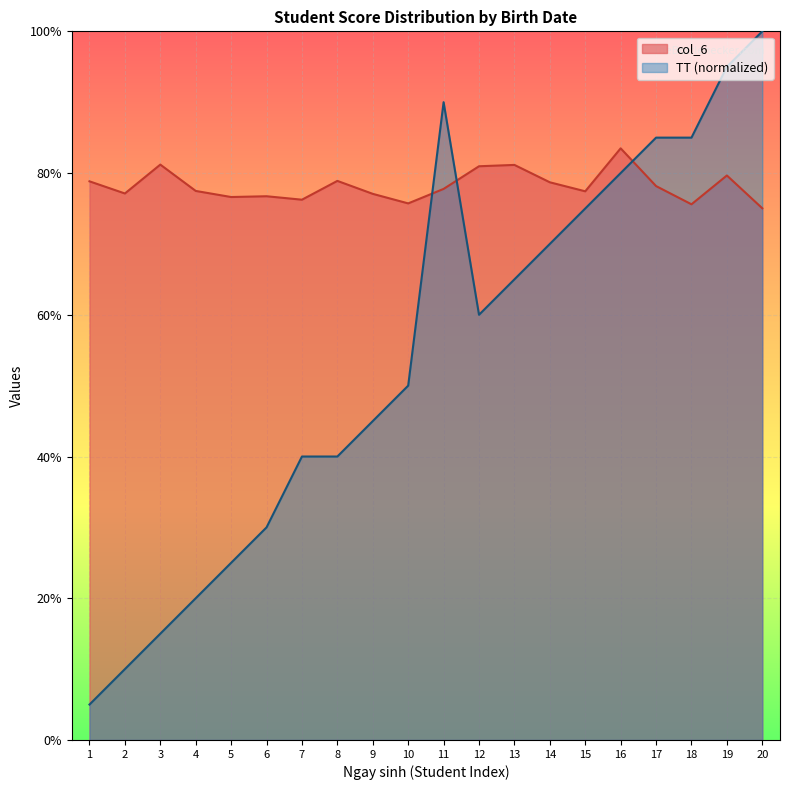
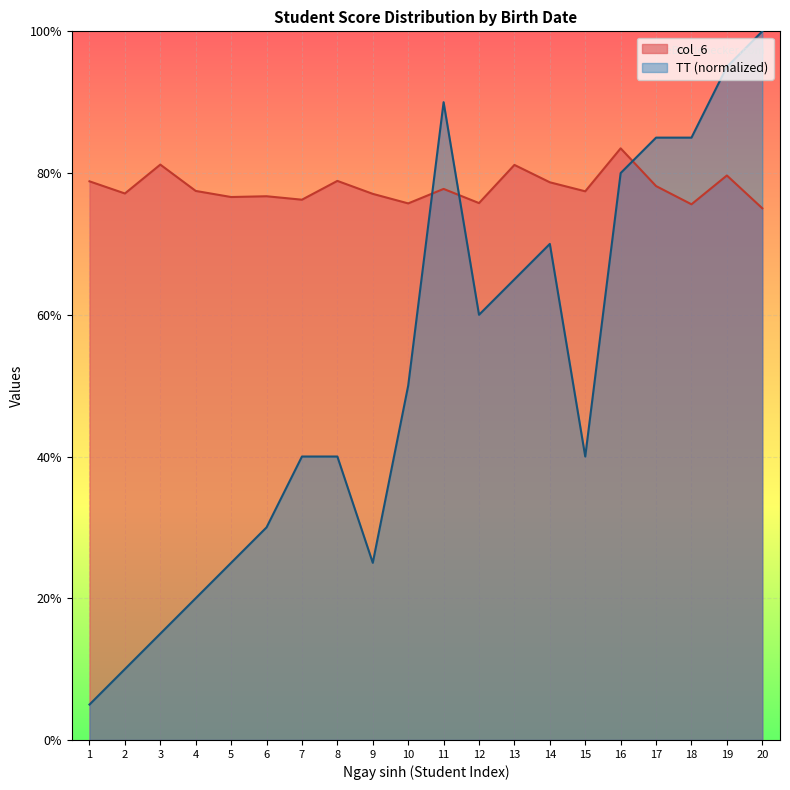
TT (normalized), 9: 45% -> 25%
col_6, 12: 81% -> 76%
TT (normalized), 15: 75% -> 40%
